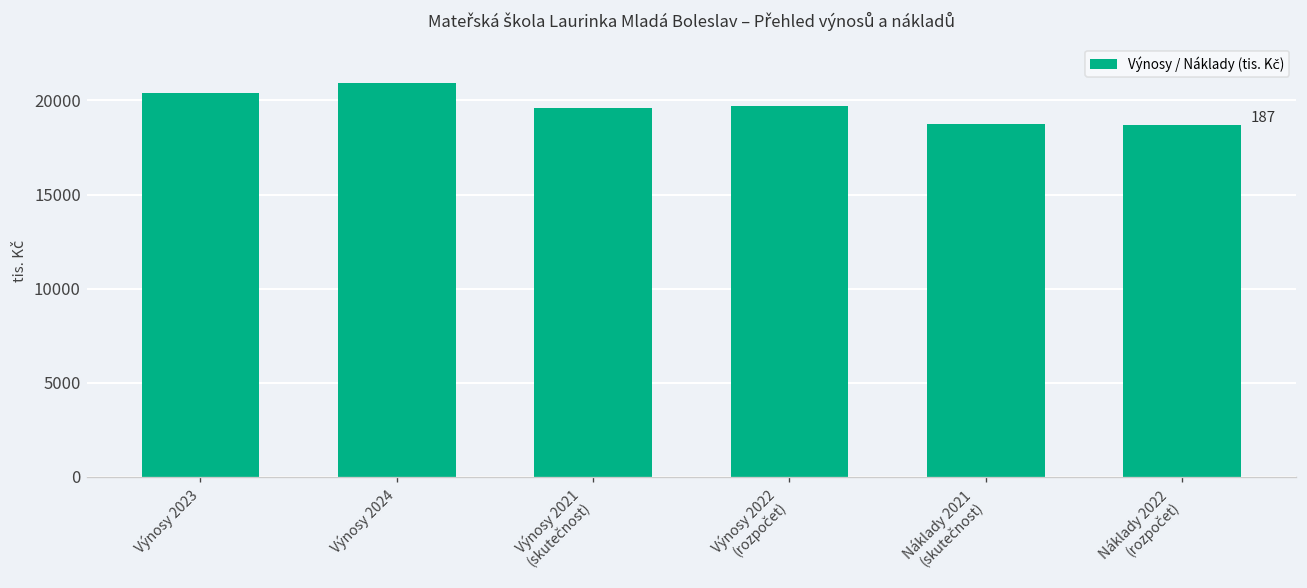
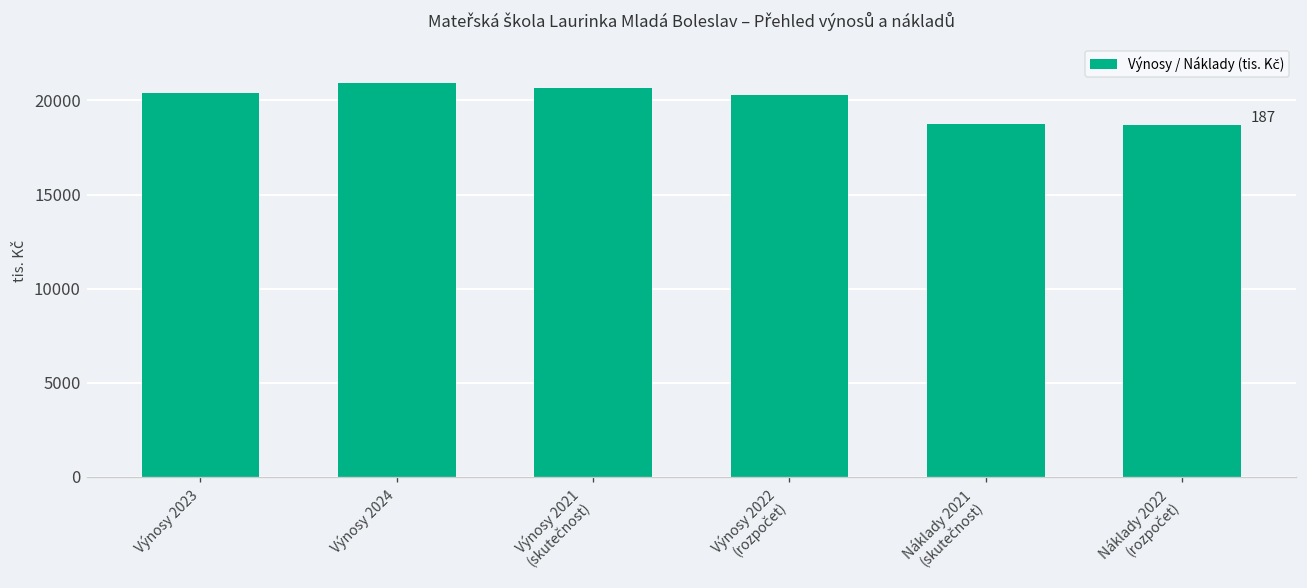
Výnosy 2021 (skutečnost): 19600 -> 20700
Výnosy 2022 (rozpočet): 19700 -> 20300
